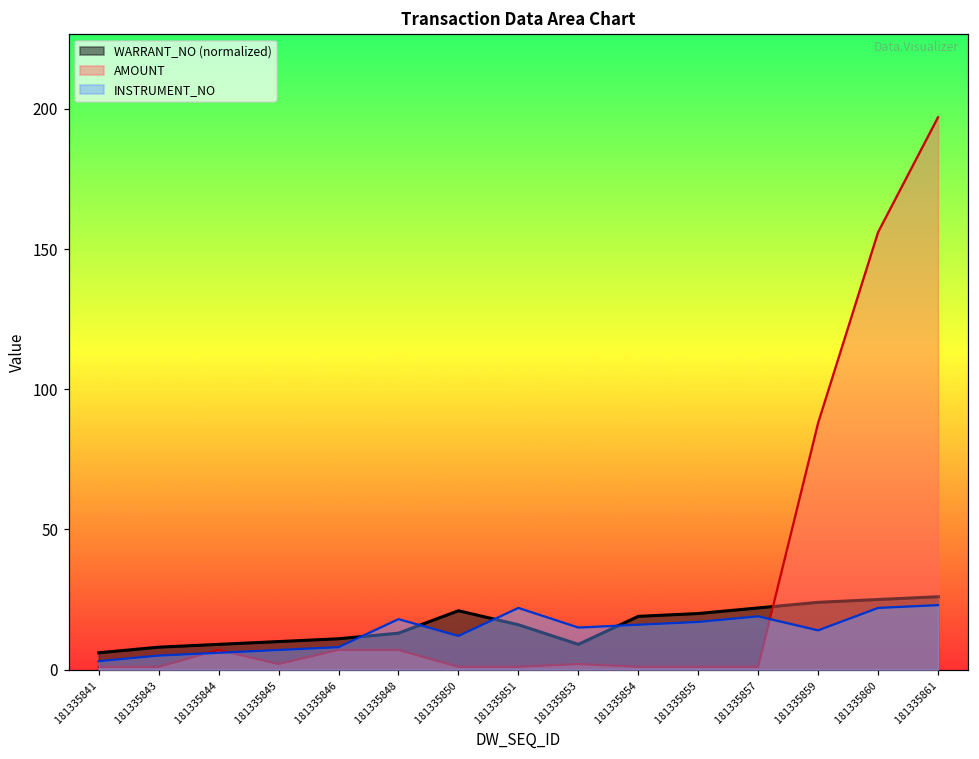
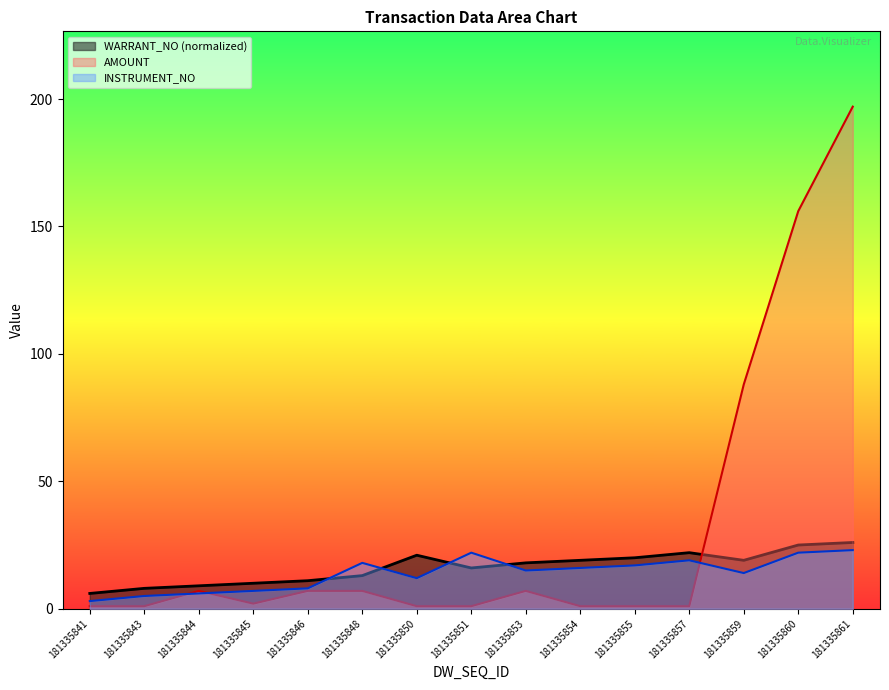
WARRANT_NO (normalized), 181335853: 9 -> 18
AMOUNT, 181335853: 2 -> 7
WARRANT_NO (normalized), 181335859: 24 -> 19
